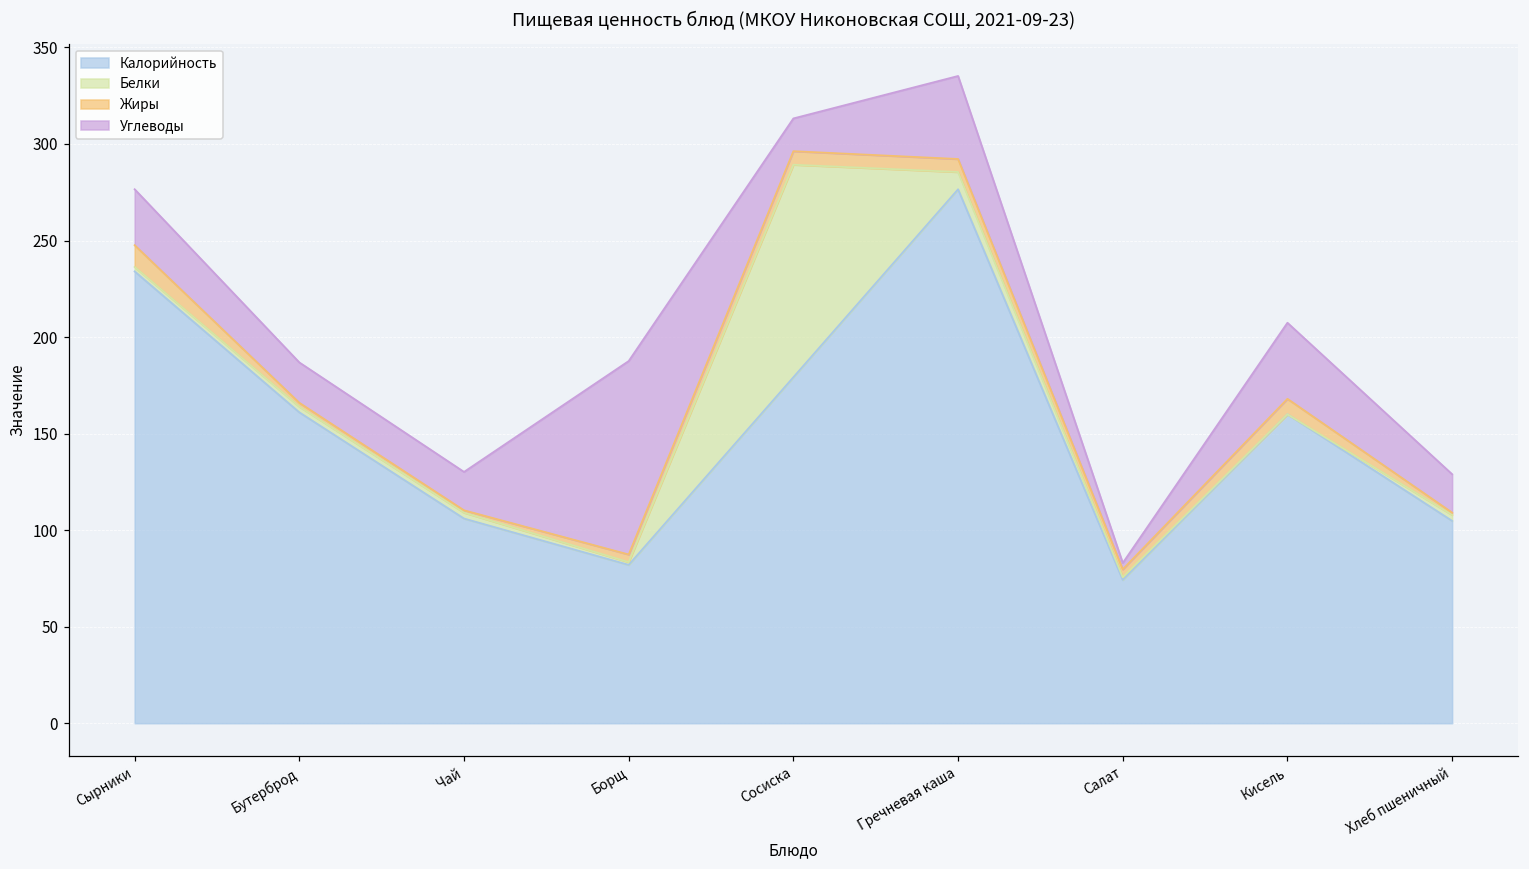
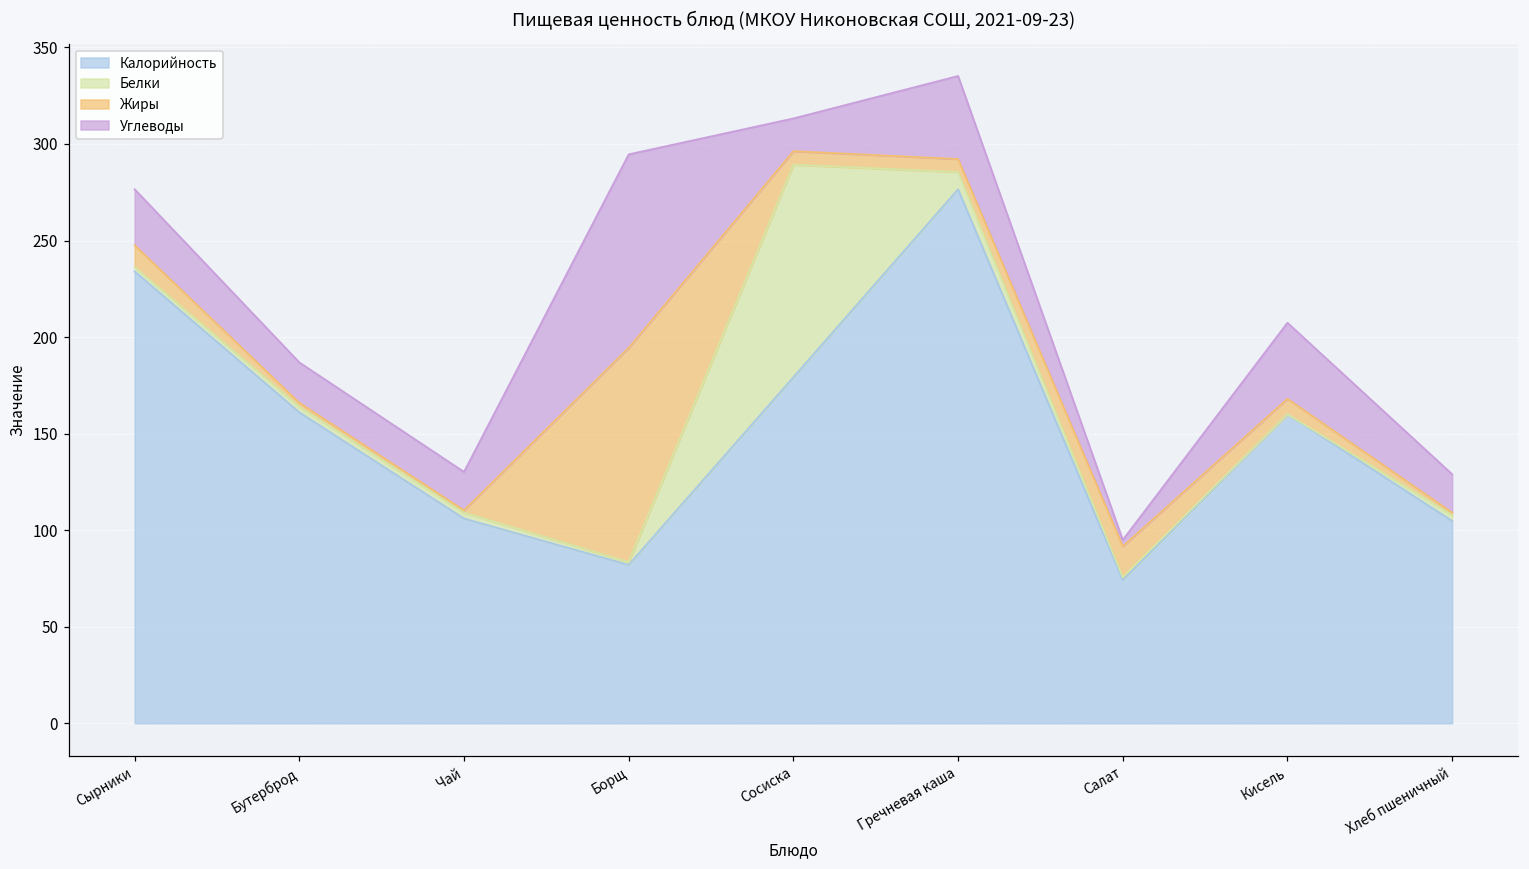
Жиры, Борщ: 4 -> 111
Жиры, Салат: 4 -> 16
